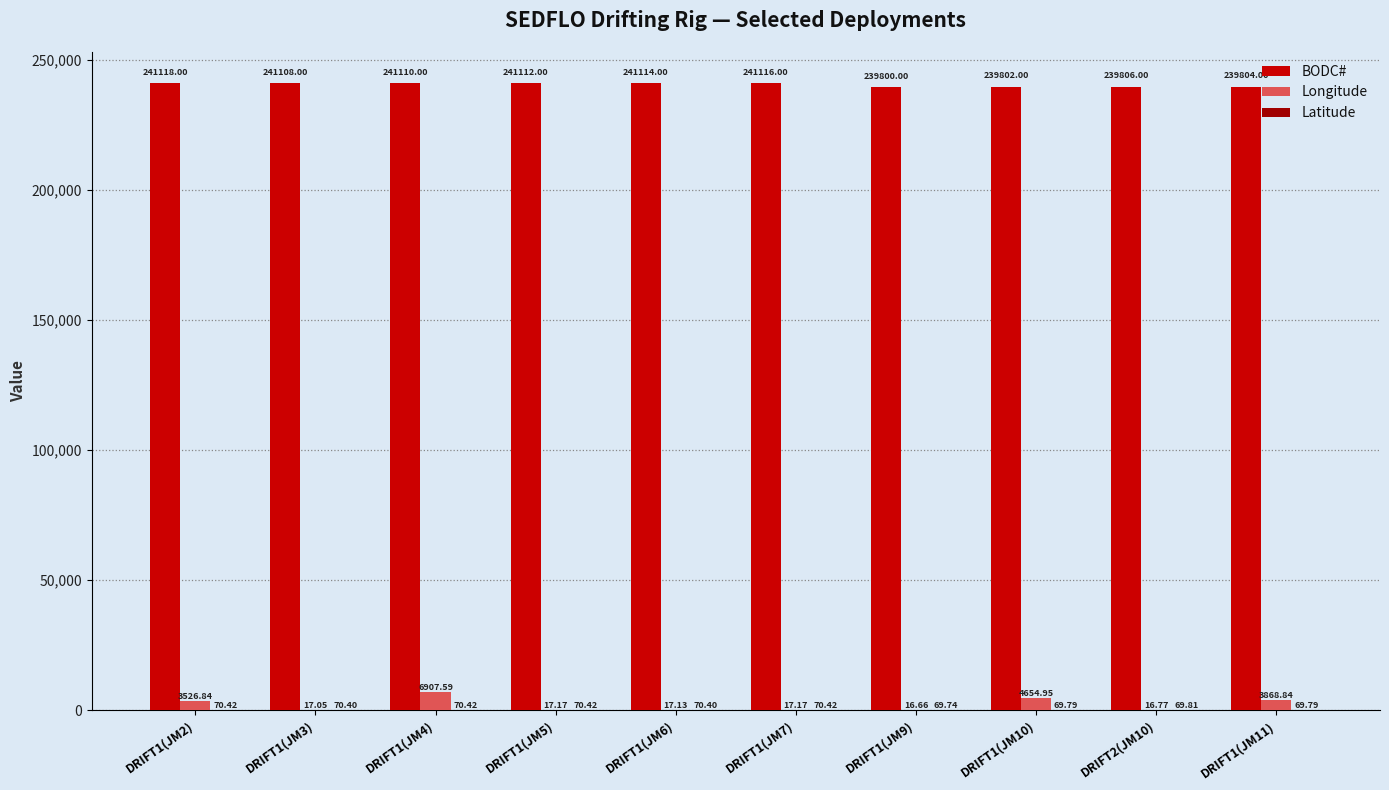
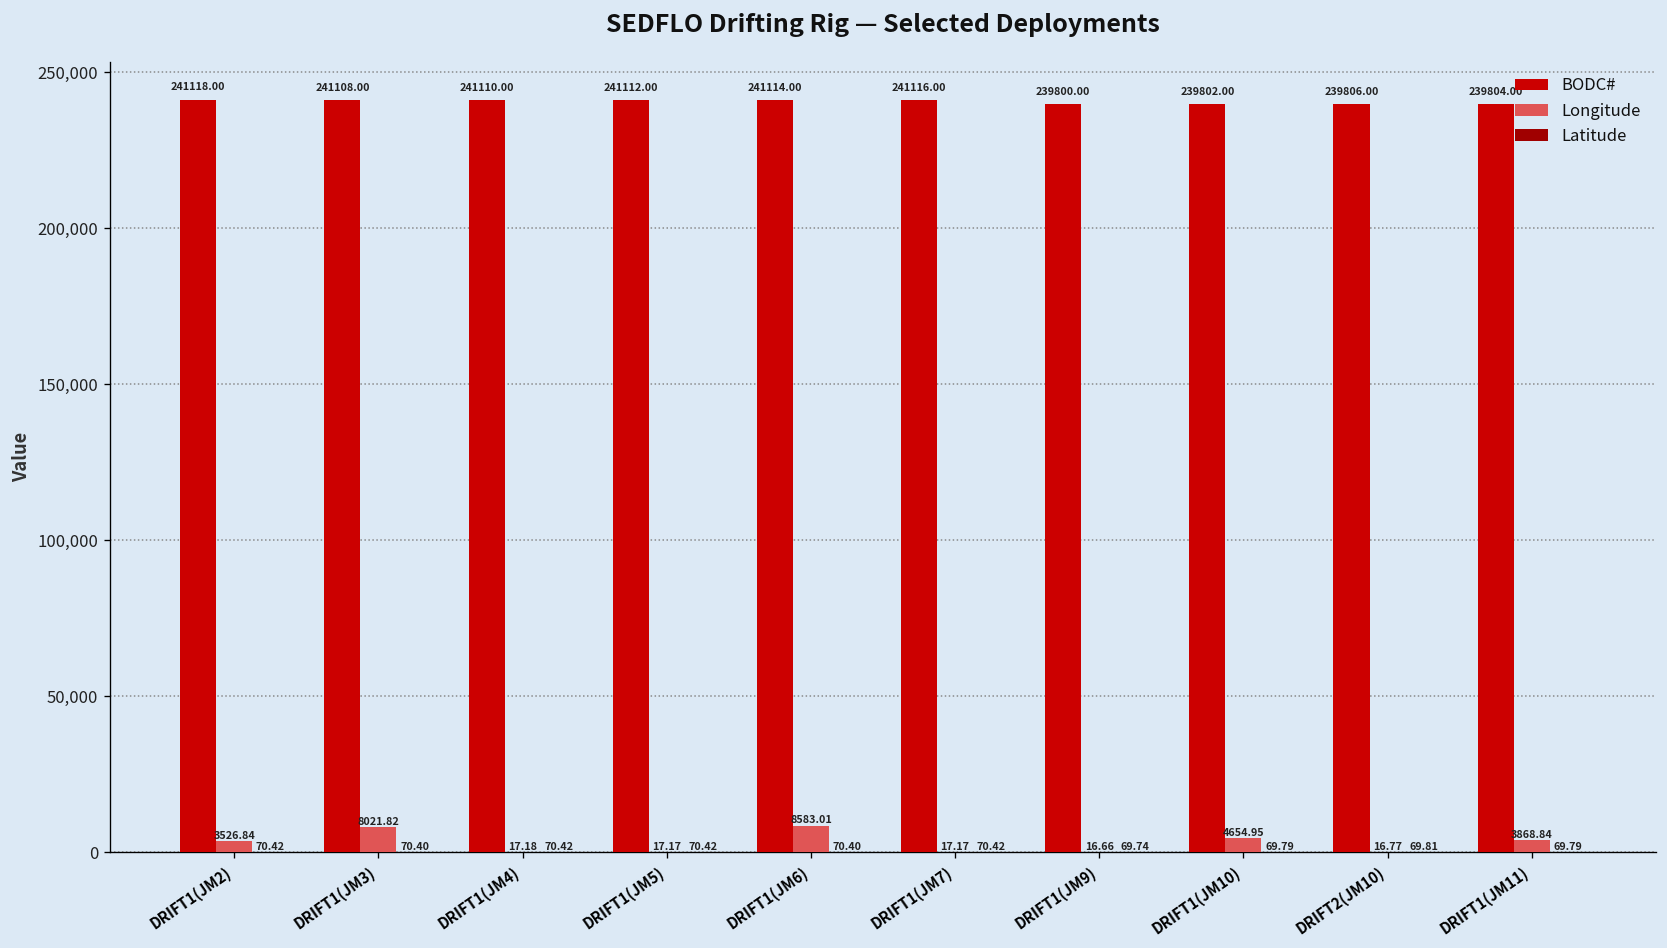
Longitude, DRIFT1(JM3): 17.05 -> 8021.82
Longitude, DRIFT1(JM4): 6907.59 -> 17.18
Longitude, DRIFT1(JM6): 17.13 -> 8583.01
